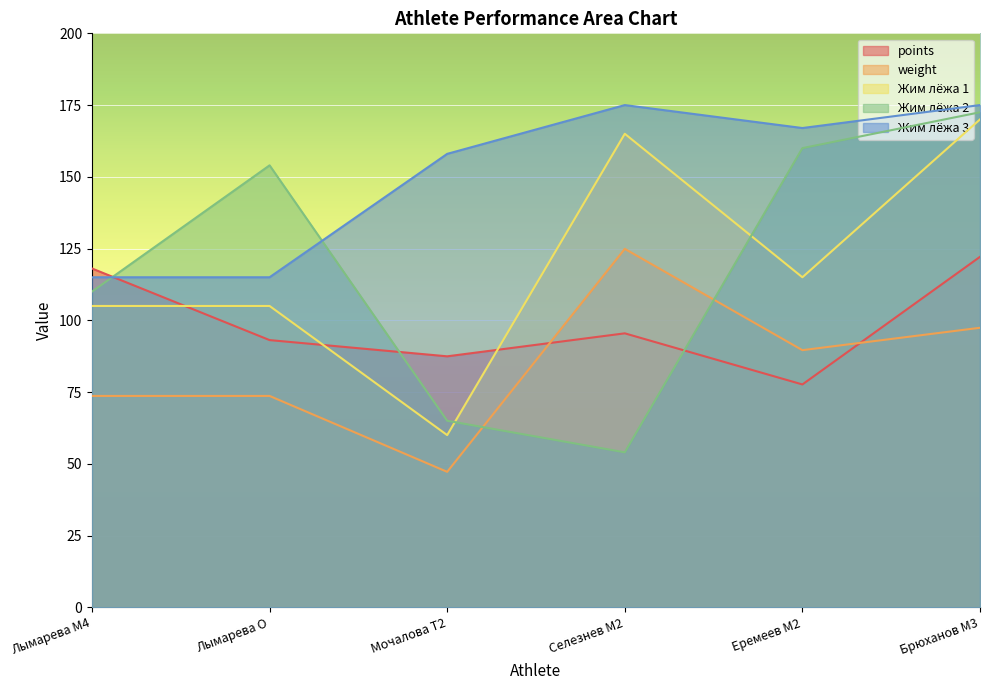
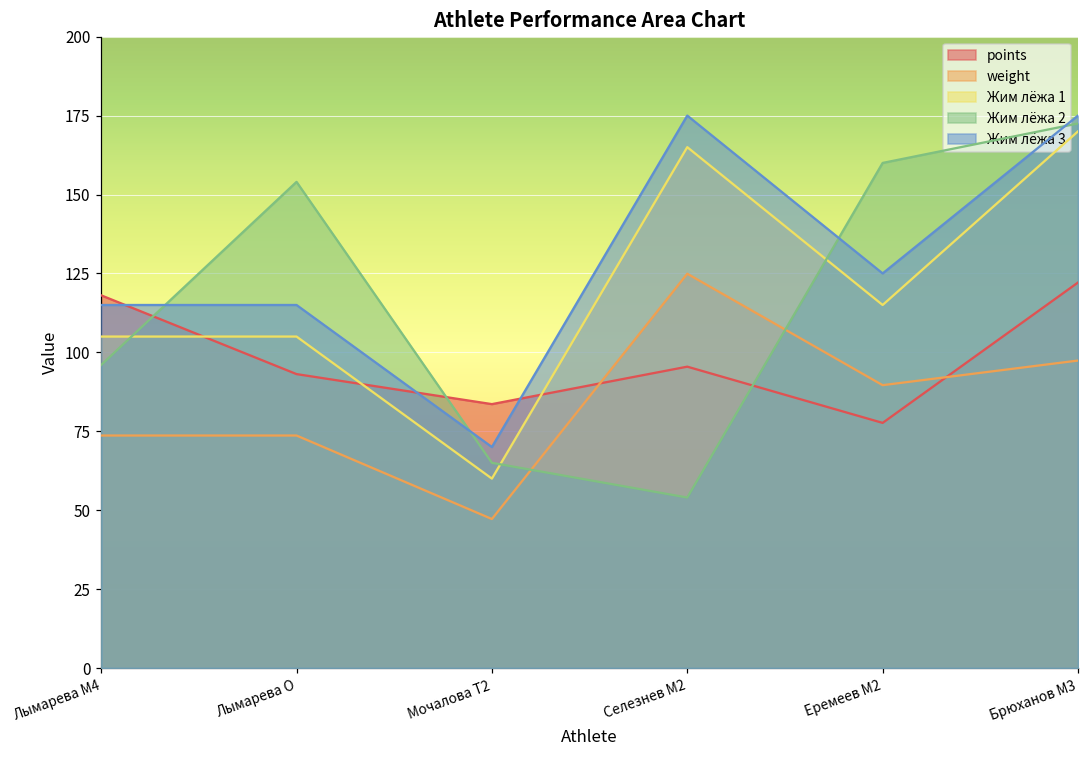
Жим лёжа 2, Лымарева M4: 110 -> 96
points, Мочалова T2: 87 -> 84
Жим лёжа 3, Мочалова T2: 158 -> 70
Жим лёжа 3, Еремеев M2: 167 -> 125
